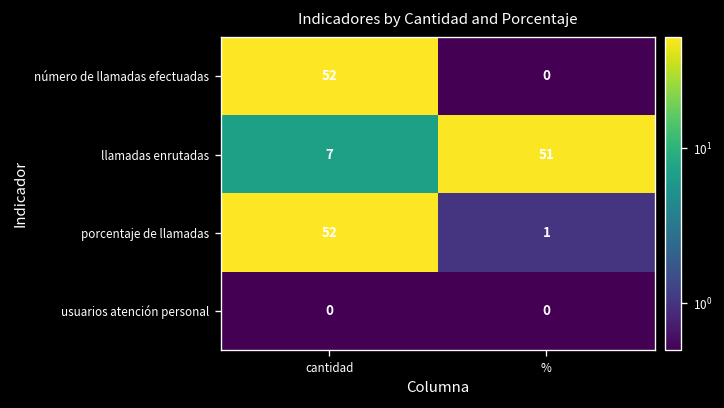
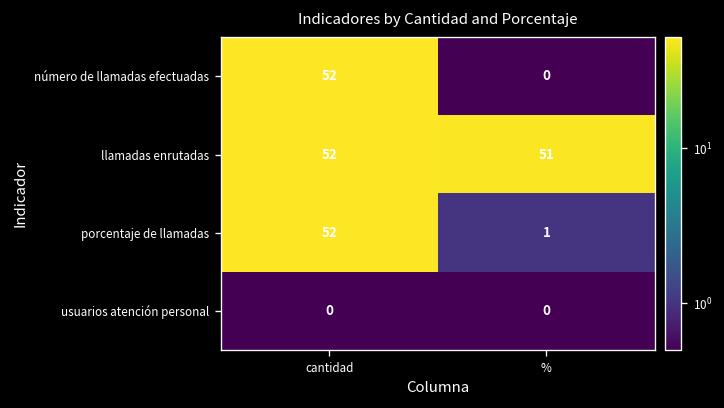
llamadas enrutadas, cantidad: 7 -> 52
